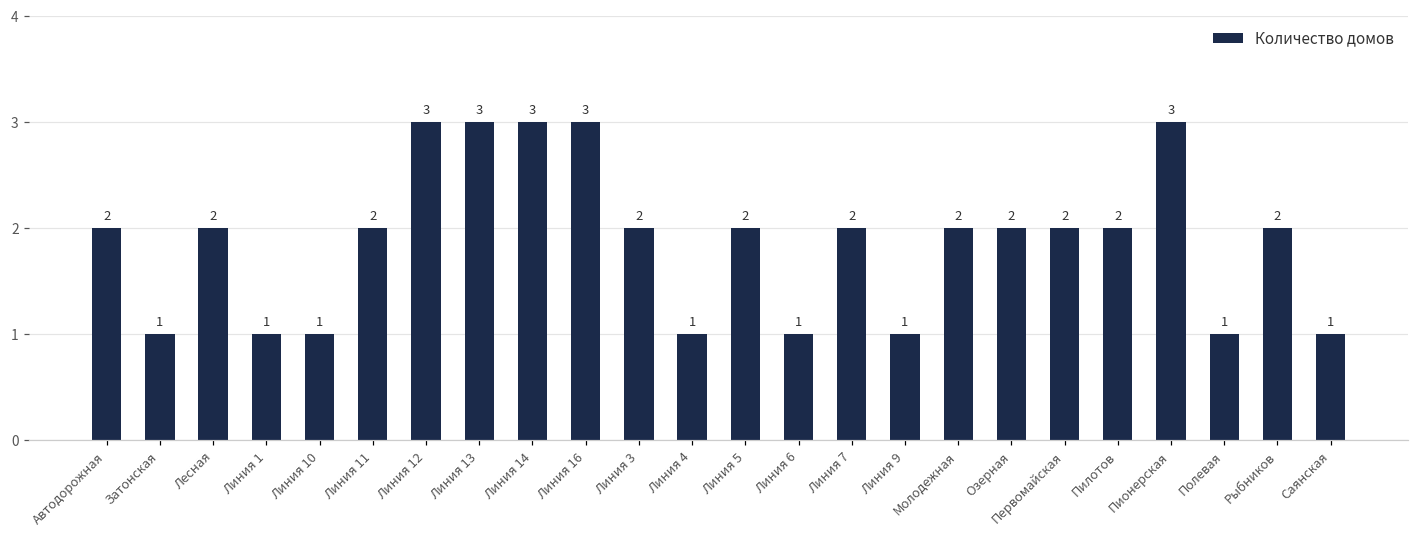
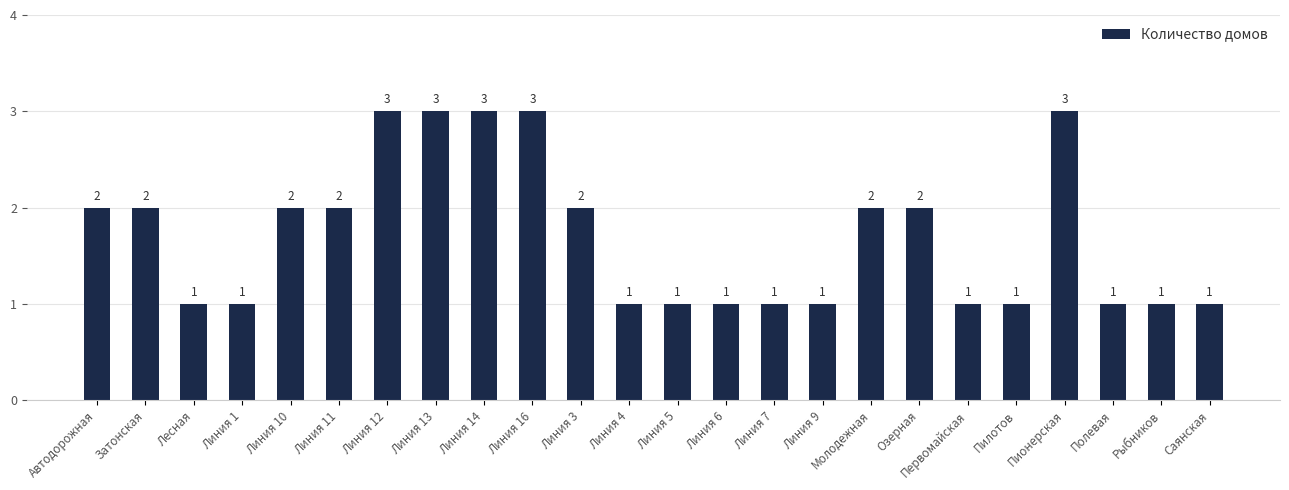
Затонская: 1 -> 2
Лесная: 2 -> 1
Линия 10: 1 -> 2
Линия 5: 2 -> 1
Линия 7: 2 -> 1
Первомайская: 2 -> 1
Пилотов: 2 -> 1
Рыбников: 2 -> 1
